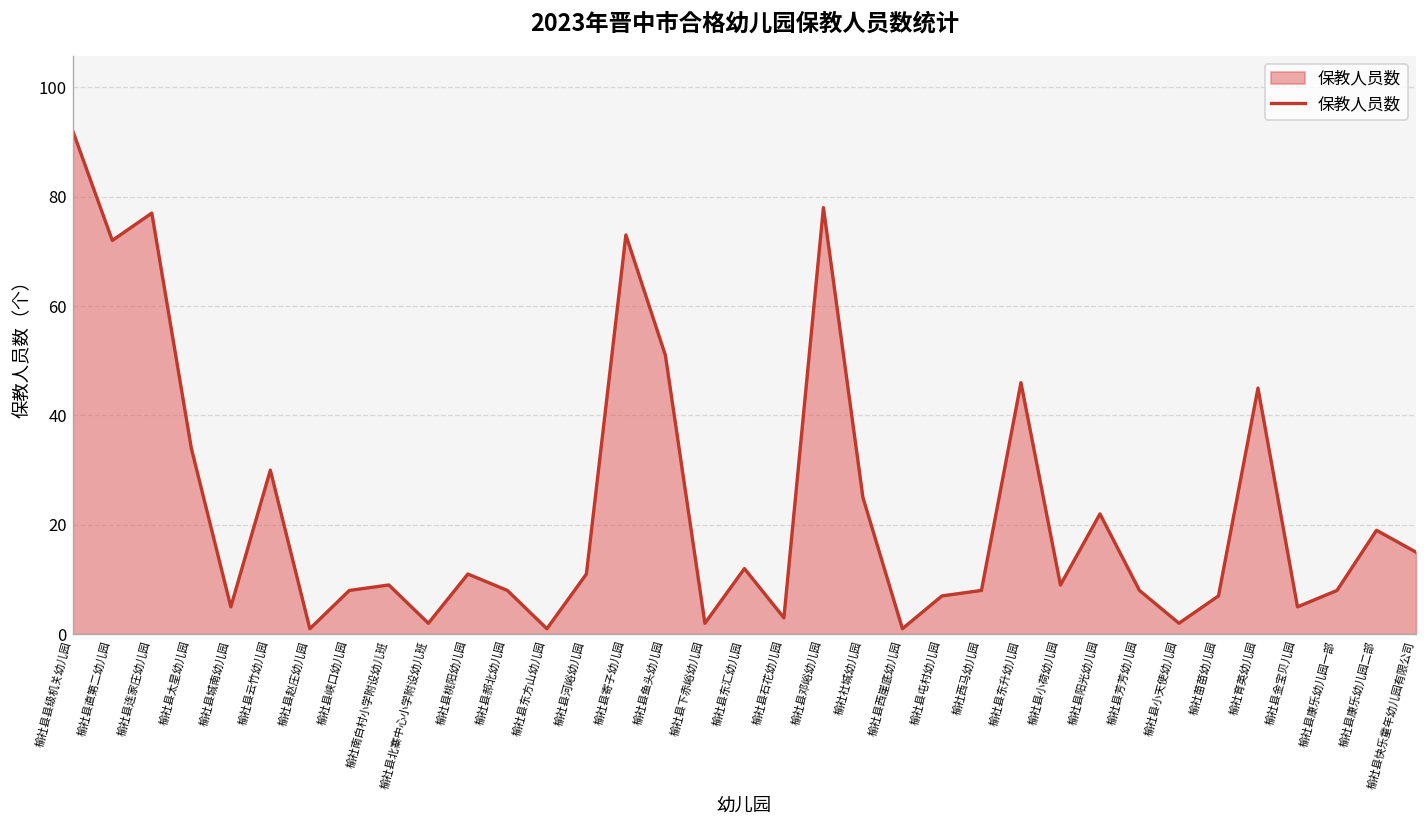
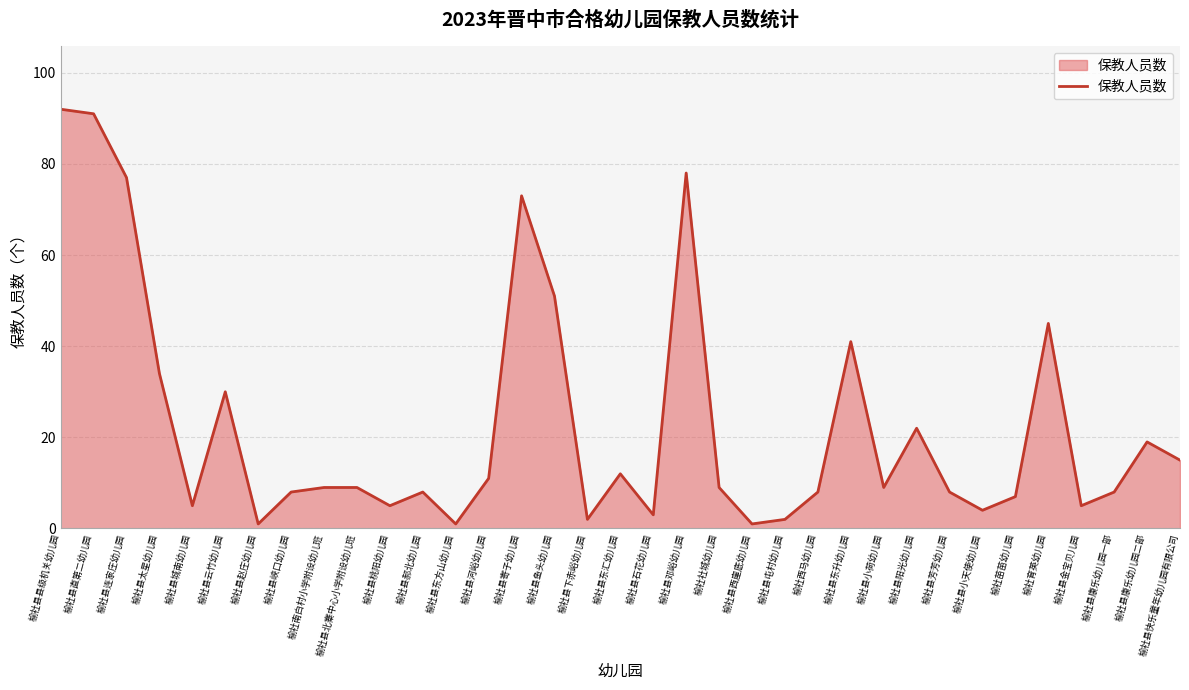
榆社县直第二幼儿园: 72 -> 91
榆社县北寨中心小学附设幼儿班: 2 -> 9
榆社县桃阳幼儿园: 11 -> 5
榆社社城幼儿园: 25 -> 9
榆社县屯村幼儿园: 7 -> 2
榆社县东升幼儿园: 46 -> 41
榆社县小天使幼儿园: 2 -> 4
